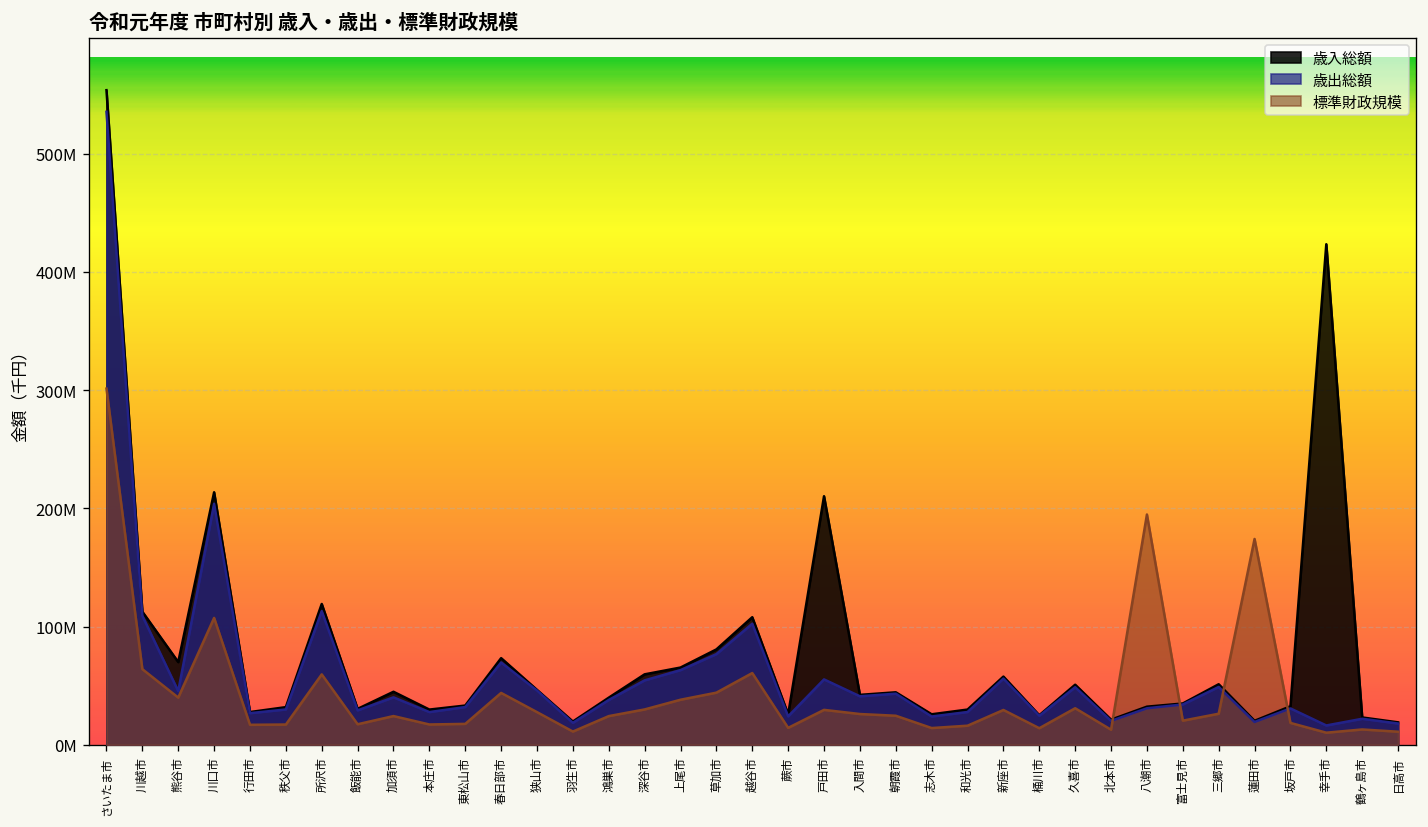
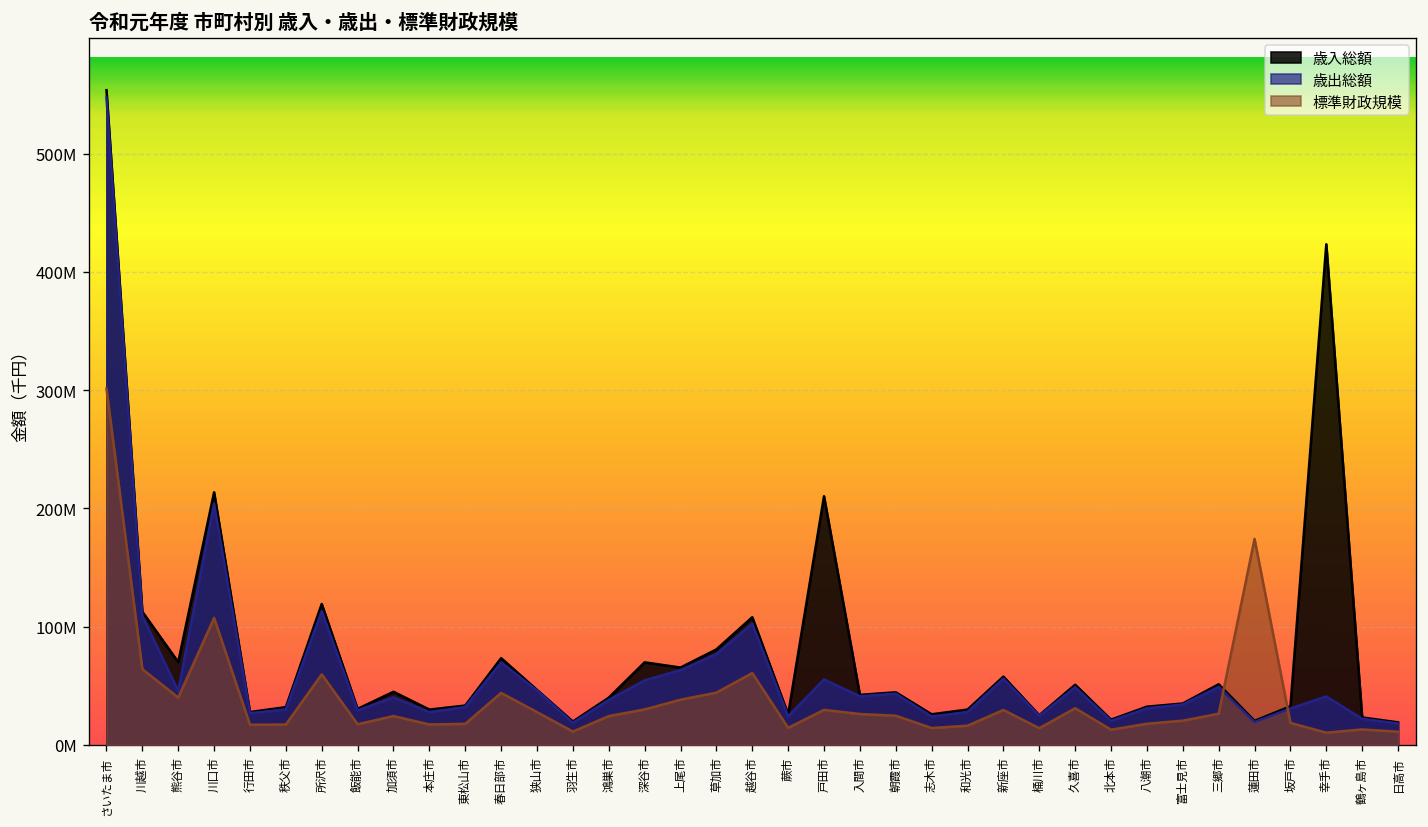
歳出総額, さいたま市: 540000000 -> 550000000
歳入総額, 深谷市: 60000000 -> 70000000
標準財政規模, 八潮市: 190000000 -> 20000000
歳出総額, 幸手市: 20000000 -> 40000000
